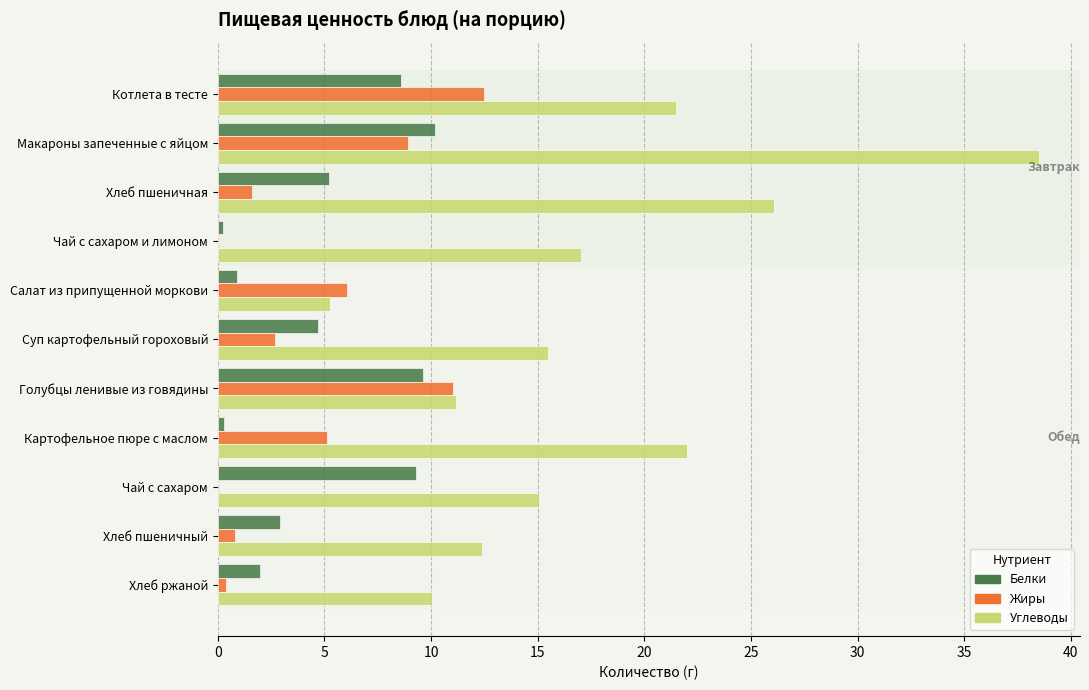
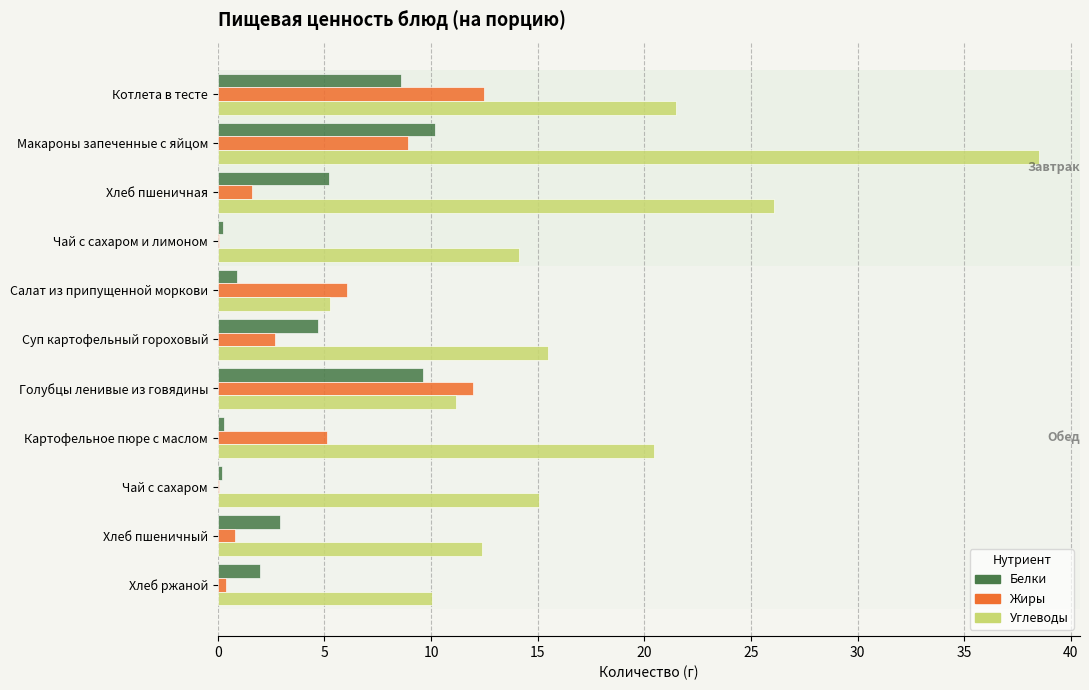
Углеводы, Чай с сахаром и лимоном: 17.0 -> 14.1
Жиры, Голубцы ленивые из говядины: 11.0 -> 12.0
Углеводы, Картофельное пюре с маслом: 22.0 -> 20.4
Белки, Чай с сахаром: 9.3 -> 0.2
